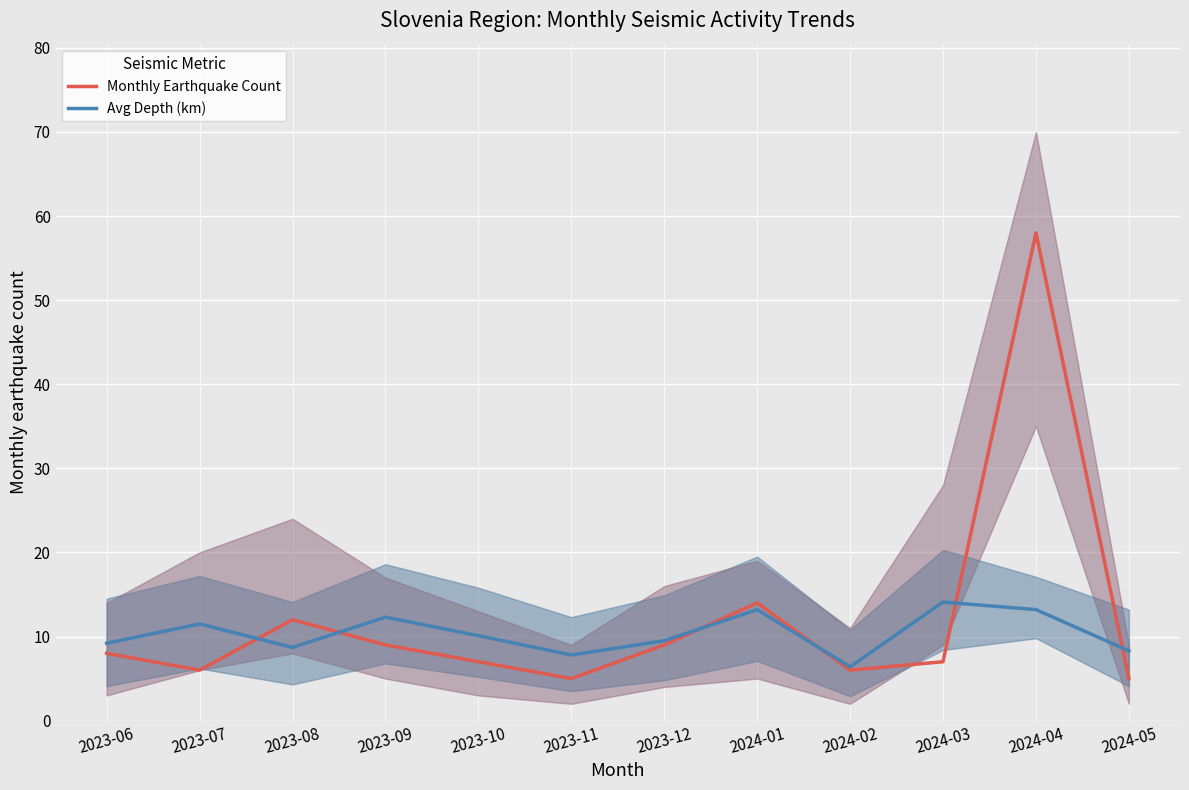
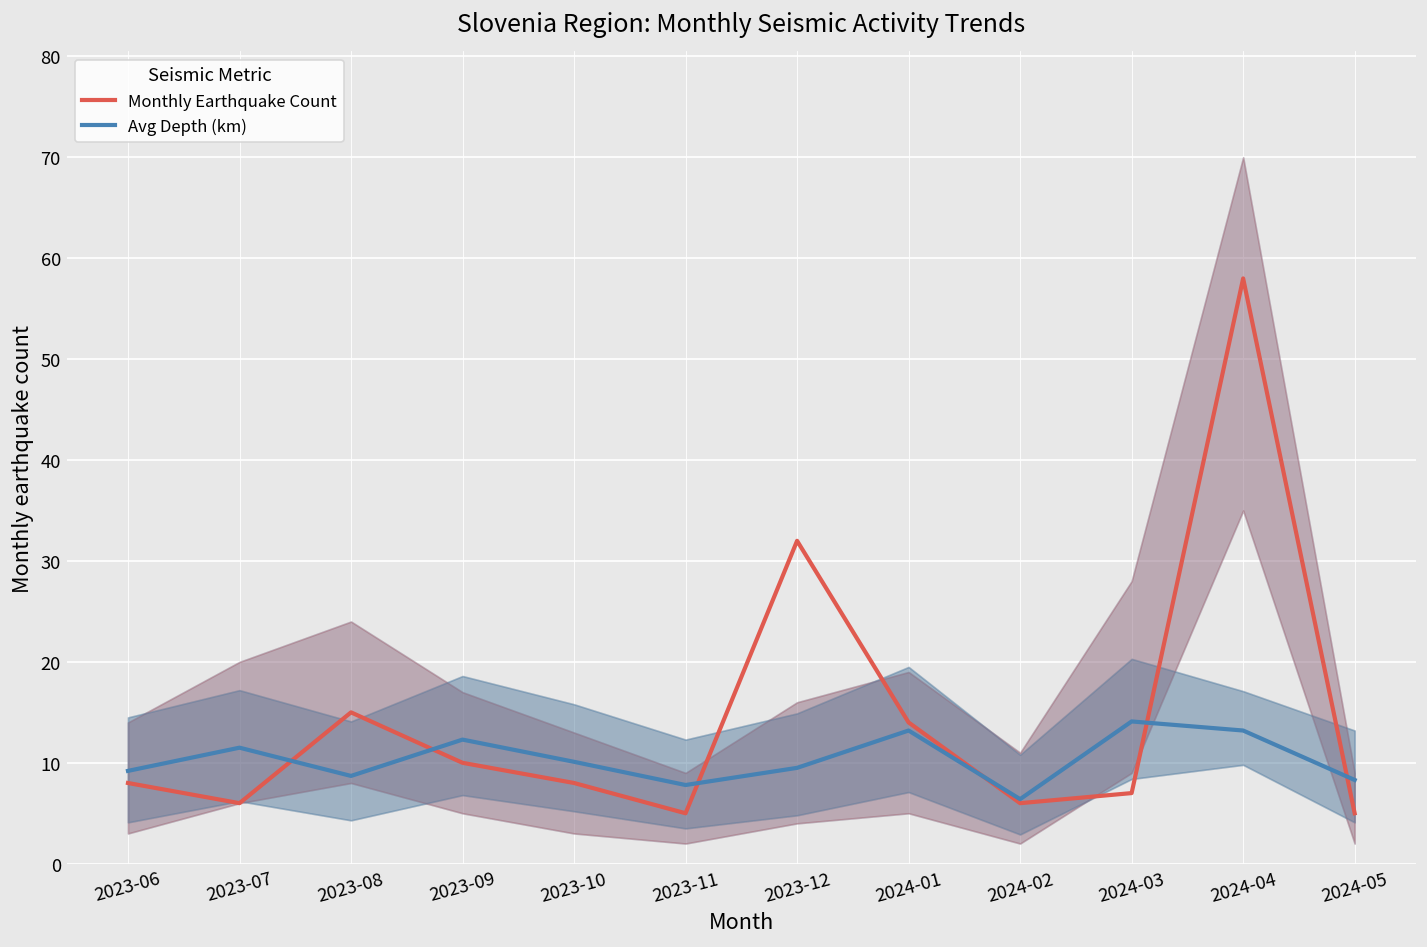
Monthly Earthquake Count, 2023-08: 12 -> 15
Monthly Earthquake Count, 2023-09: 9 -> 10
Monthly Earthquake Count, 2023-10: 7 -> 8
Monthly Earthquake Count, 2023-12: 9 -> 32
